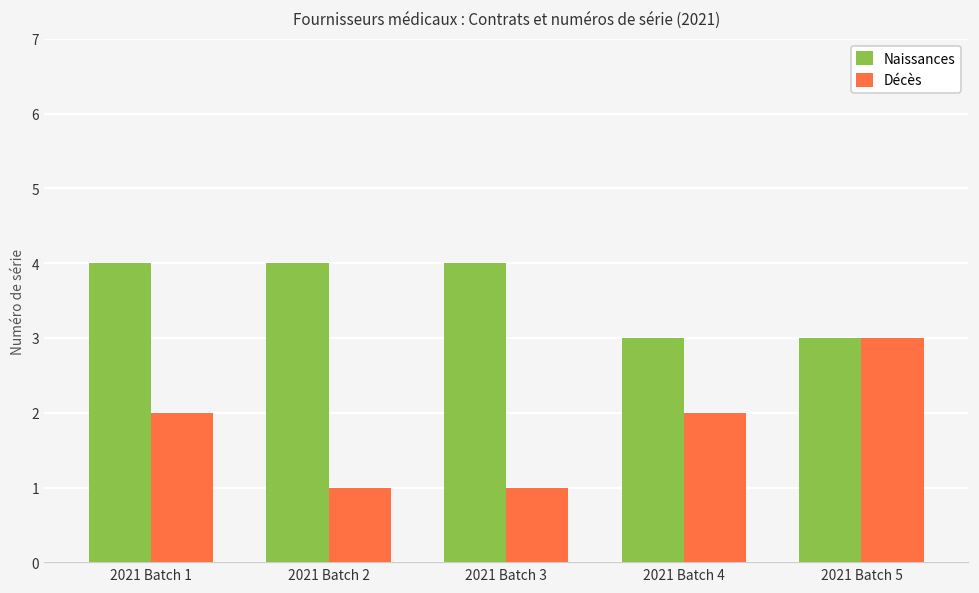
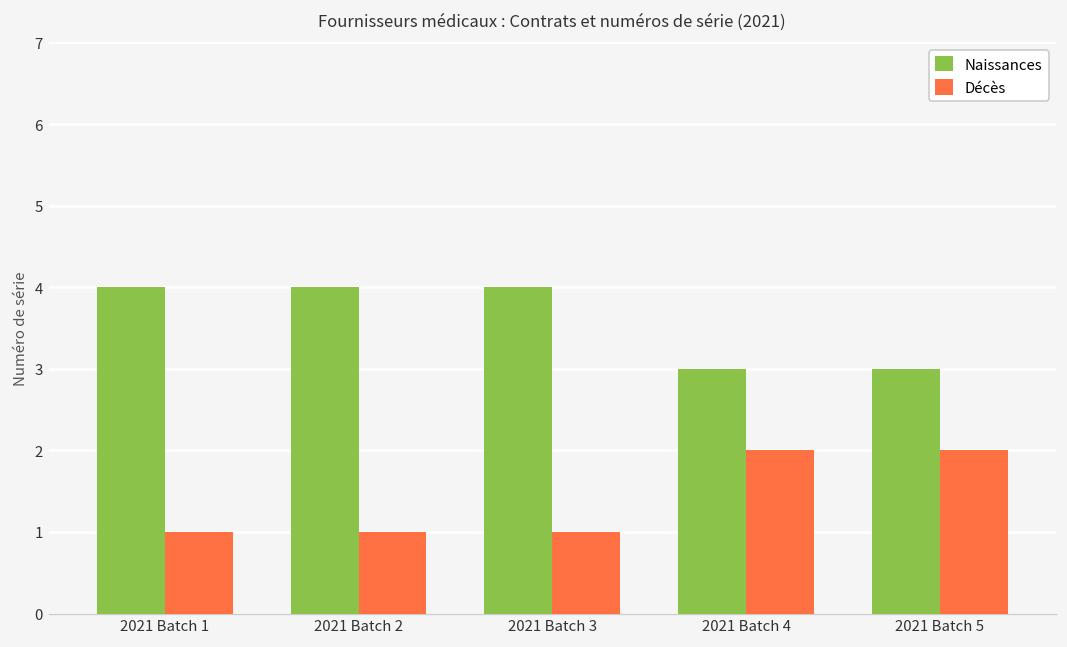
Décès, 2021 Batch 1: 2 -> 1
Décès, 2021 Batch 5: 3 -> 2
